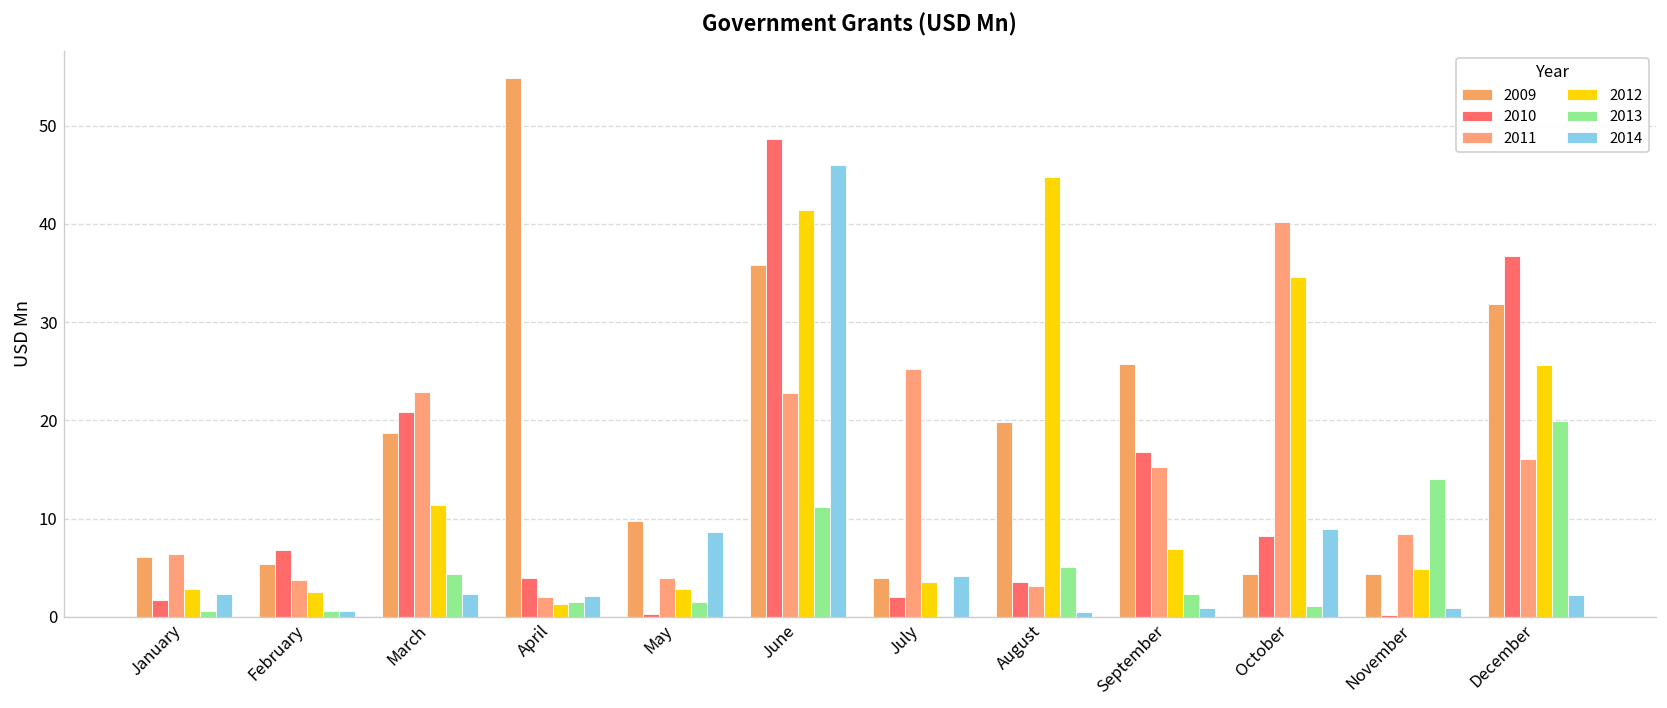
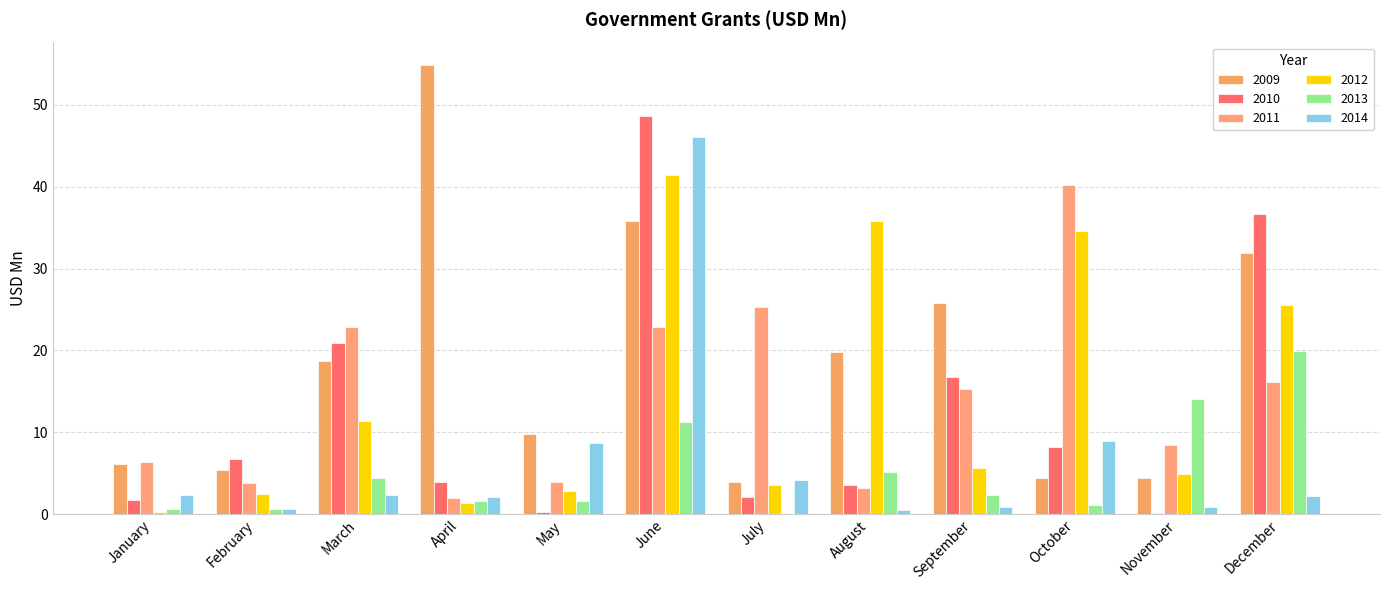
2012, January: 3 -> 0
2012, August: 45 -> 36
2012, September: 7 -> 6
